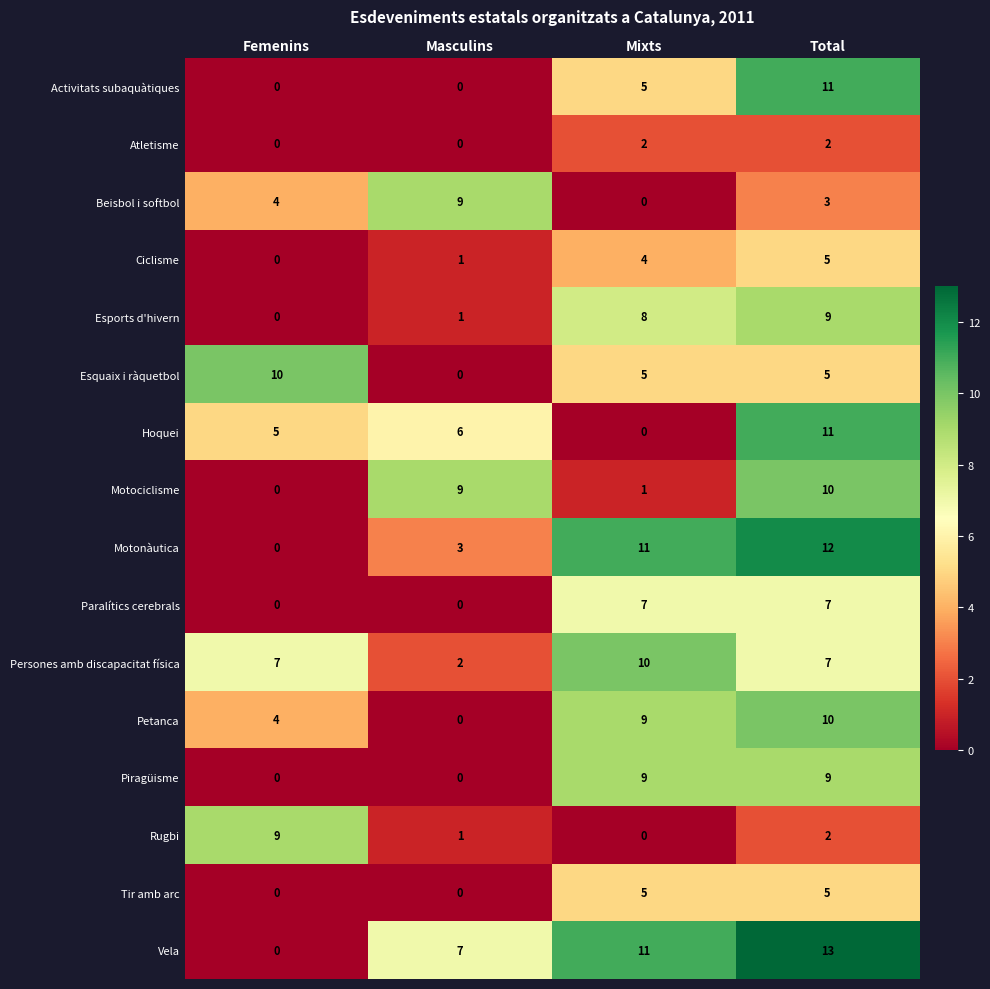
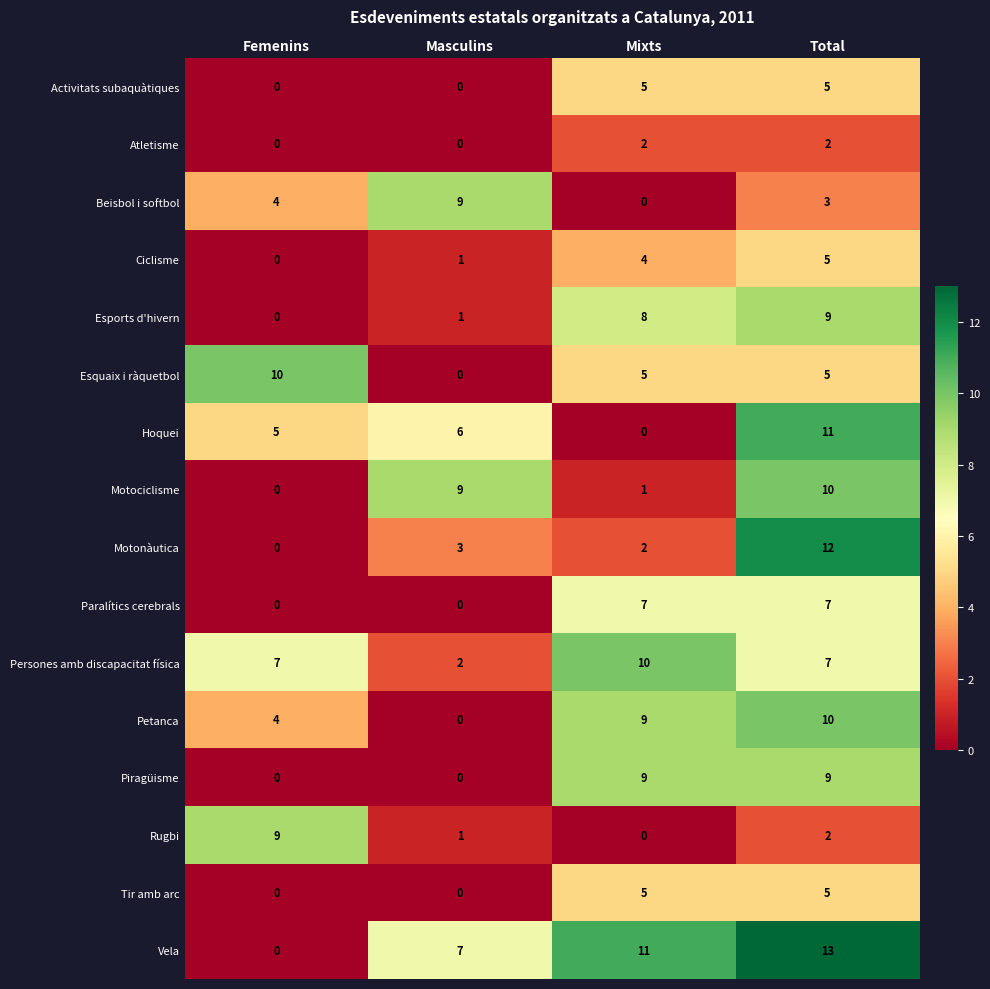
Activitats subaquàtiques, Total: 11 -> 5
Motonàutica, Mixts: 11 -> 2
